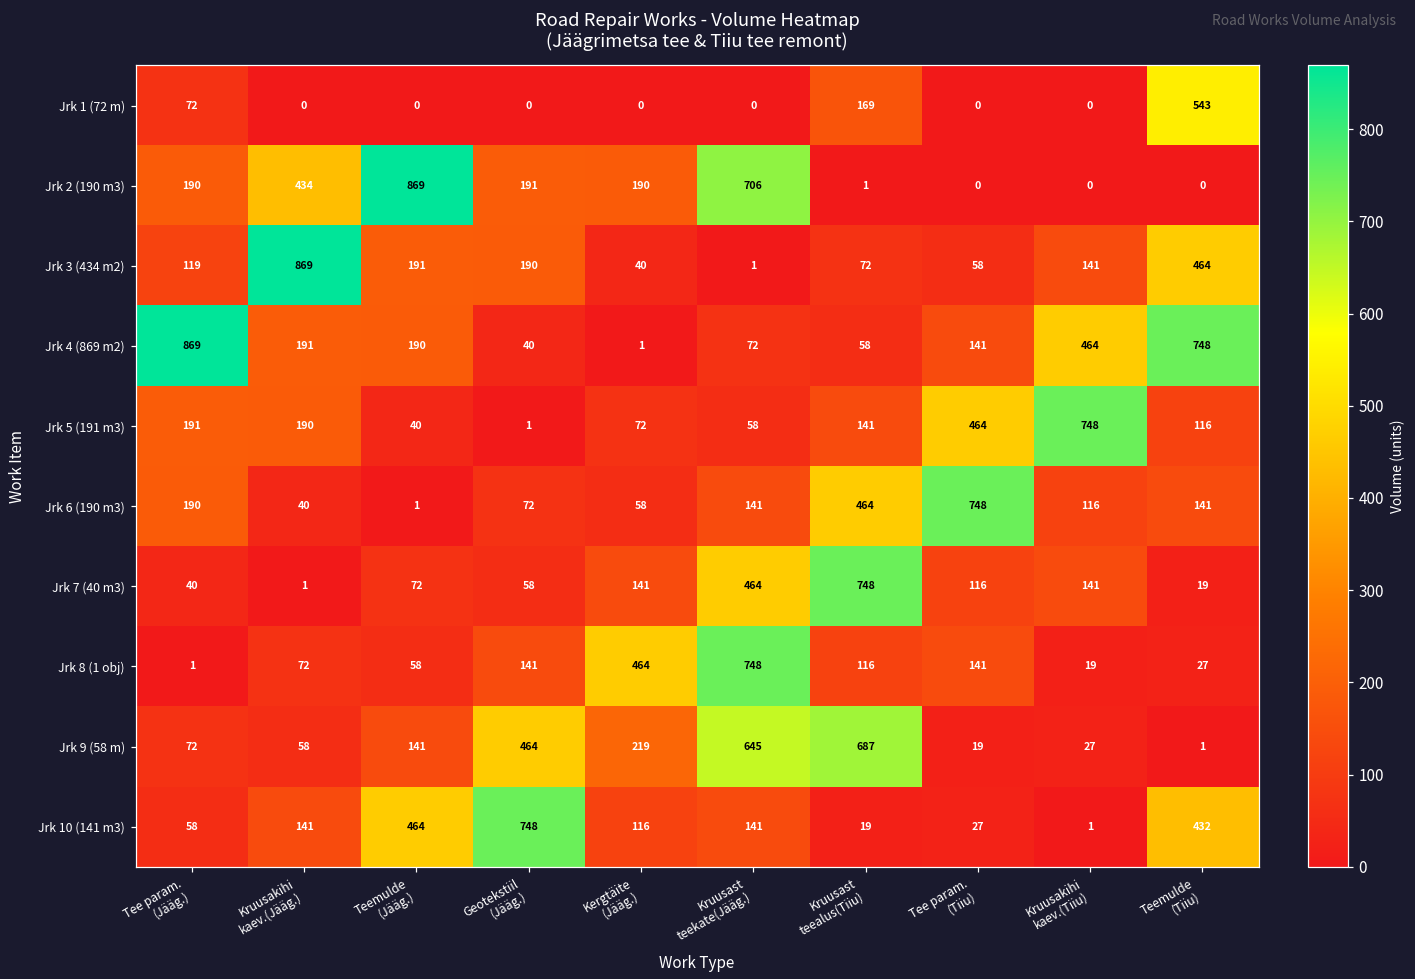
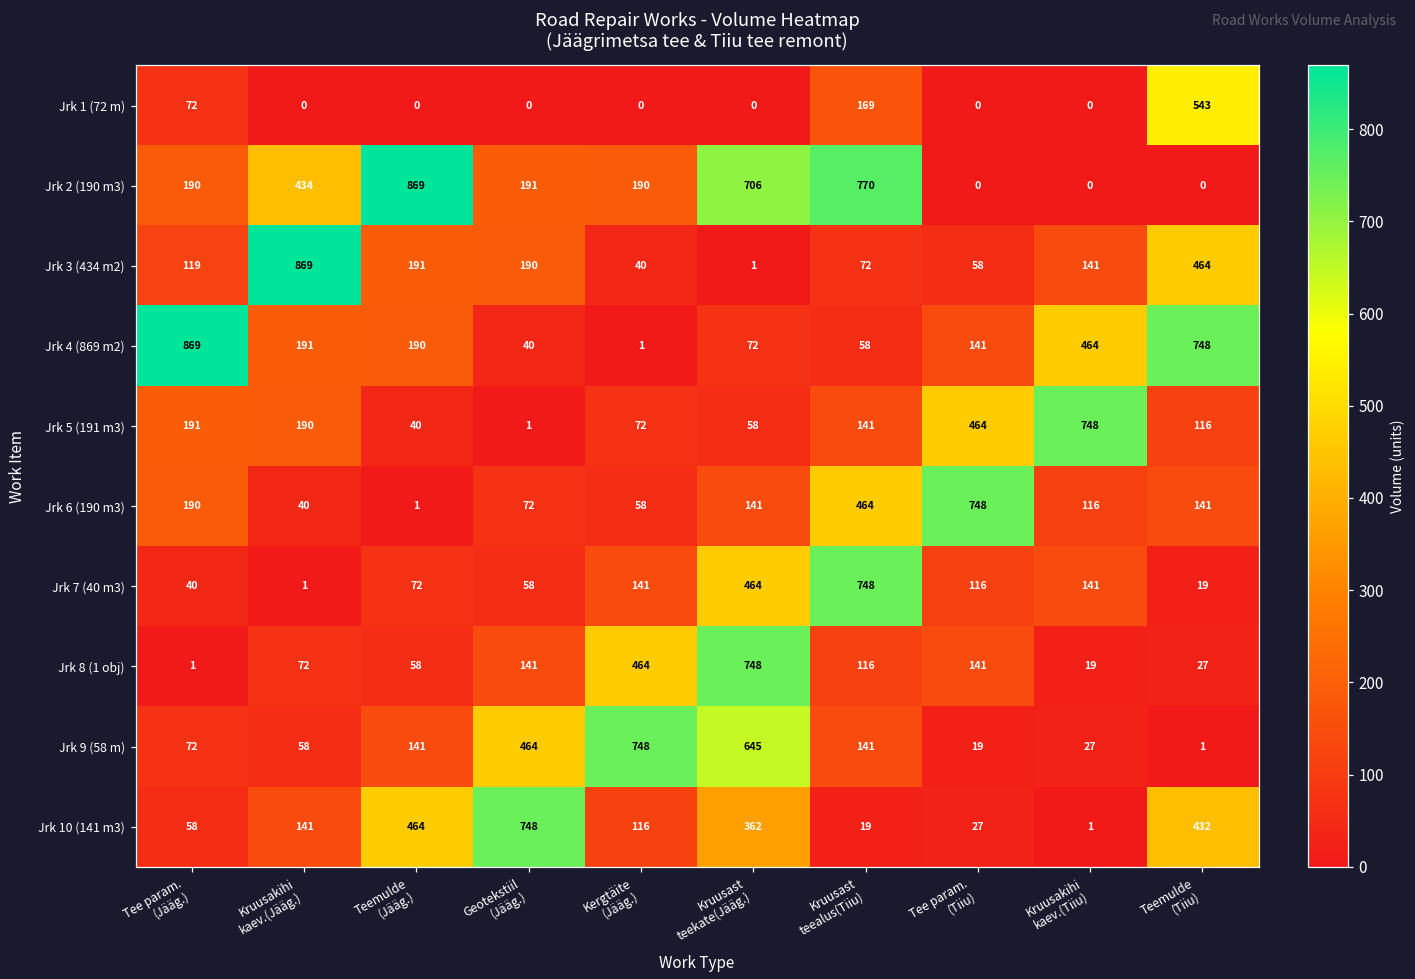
Jrk 2 (190 m3), Kruusast teealus(Tiiu): 1 -> 770
Jrk 9 (58 m), Kergtäite (Jääg.): 219 -> 748
Jrk 9 (58 m), Kruusast teealus(Tiiu): 687 -> 141
Jrk 10 (141 m3), Kruusast teekate(Jääg.): 141 -> 362
